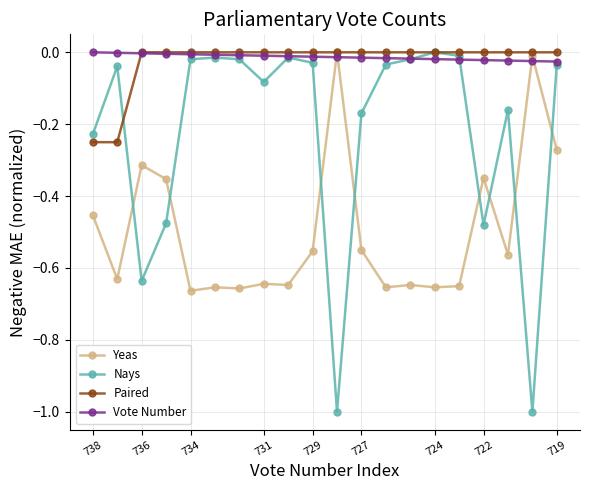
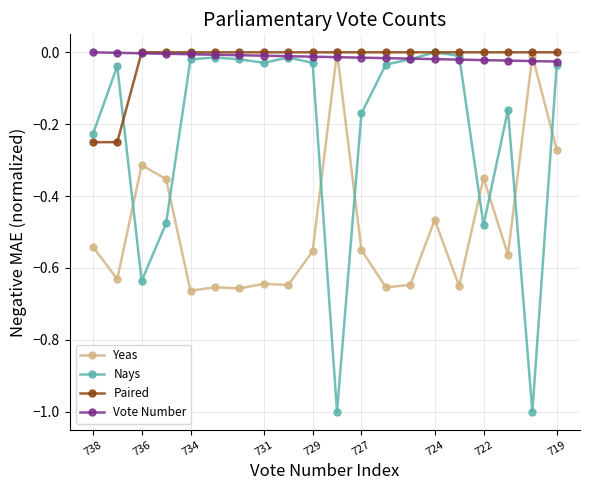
Yeas, 738: -0.45 -> -0.54
Nays, 731: -0.08 -> -0.03
Yeas, 724: -0.65 -> -0.47
